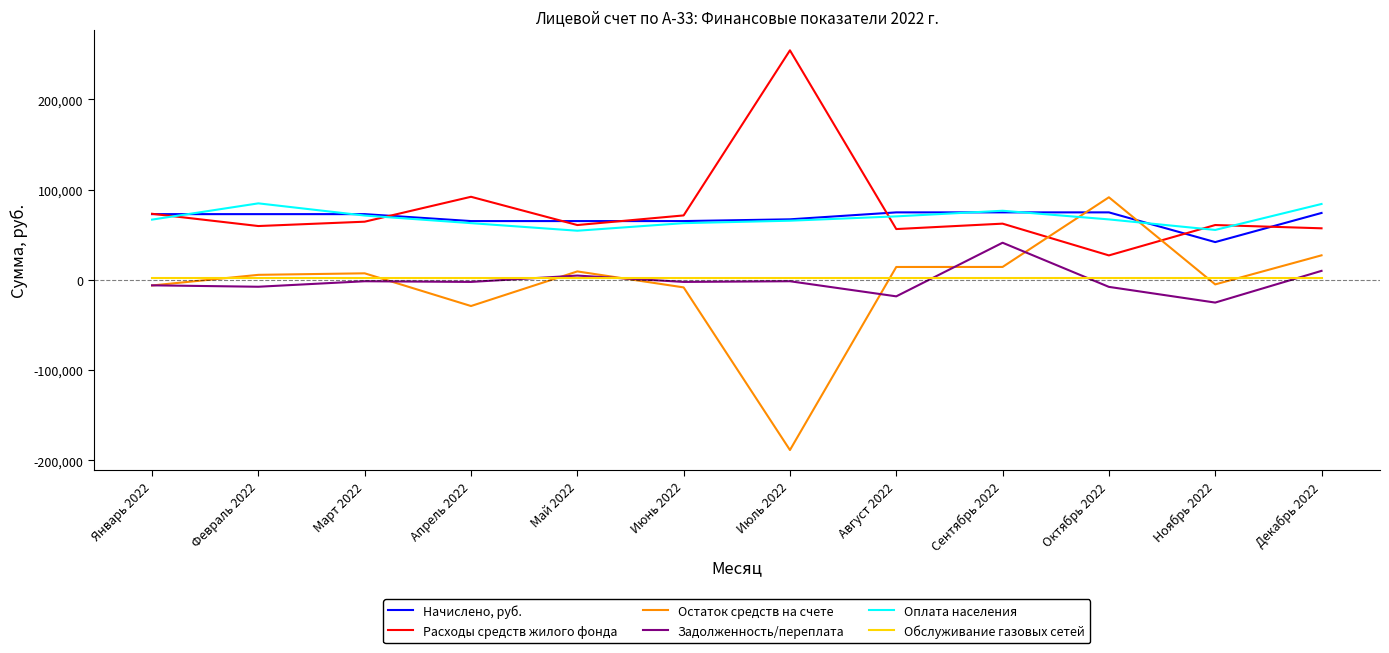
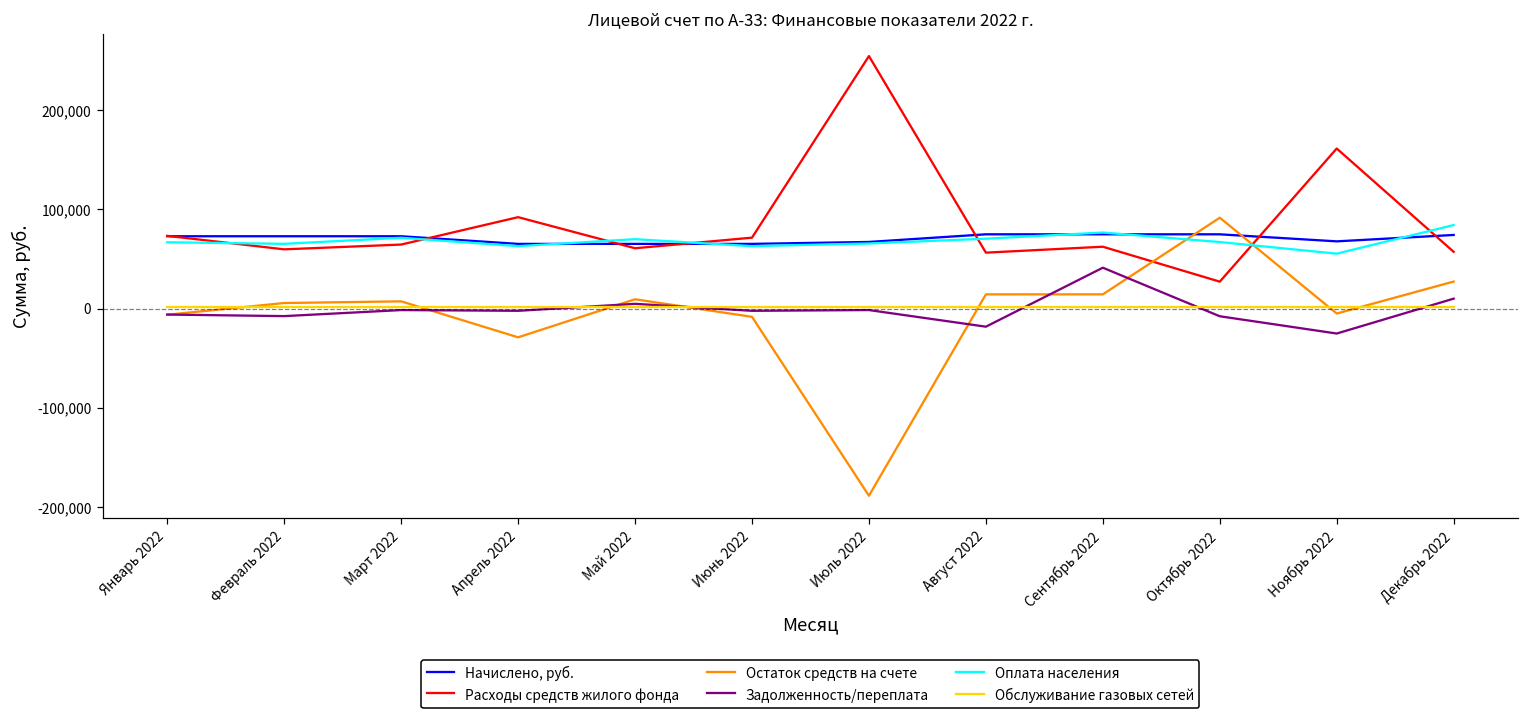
Оплата населения, Февраль 2022: 80,000 -> 70,000
Оплата населения, Май 2022: 50,000 -> 70,000
Начислено, руб., Ноябрь 2022: 40,000 -> 70,000
Расходы средств жилого фонда, Ноябрь 2022: 60,000 -> 160,000
